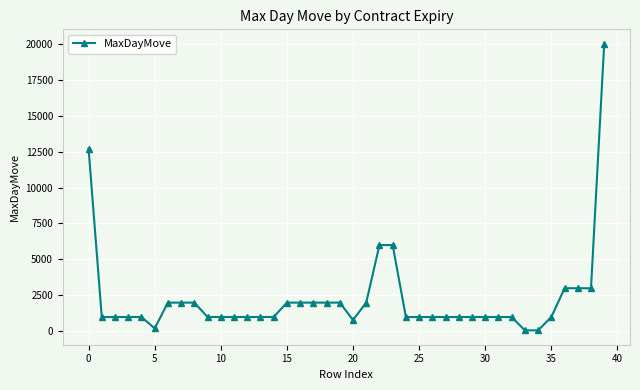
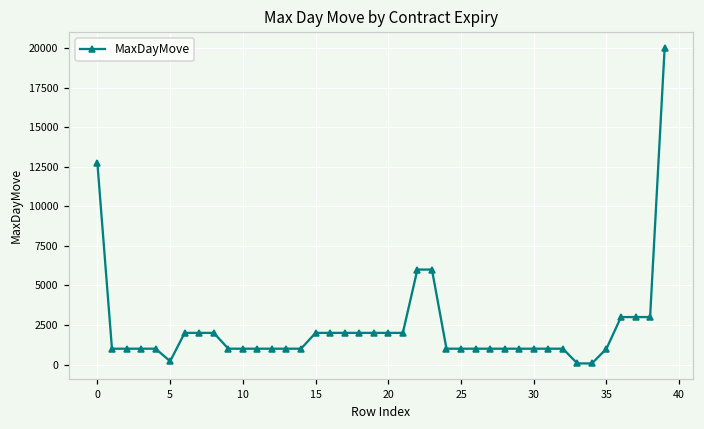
20: 800 -> 2000
